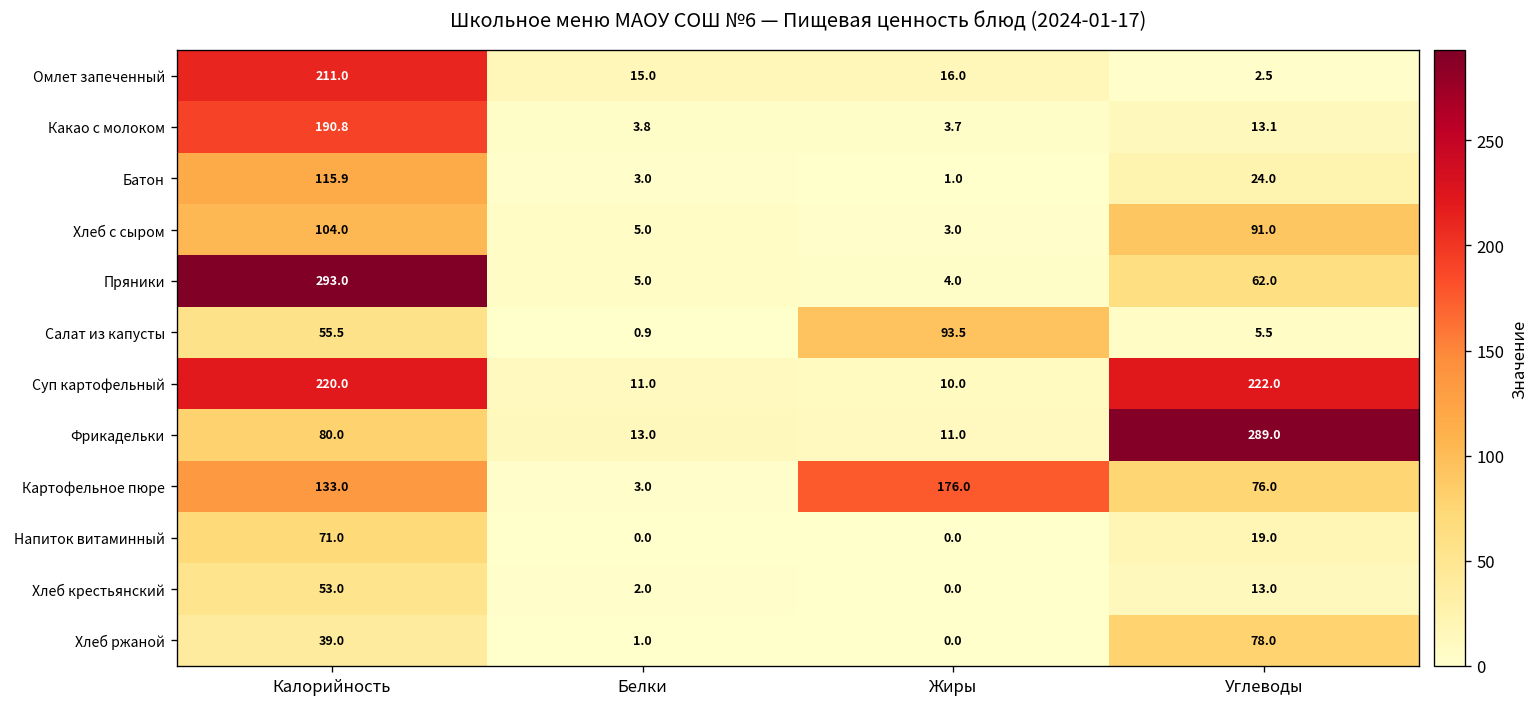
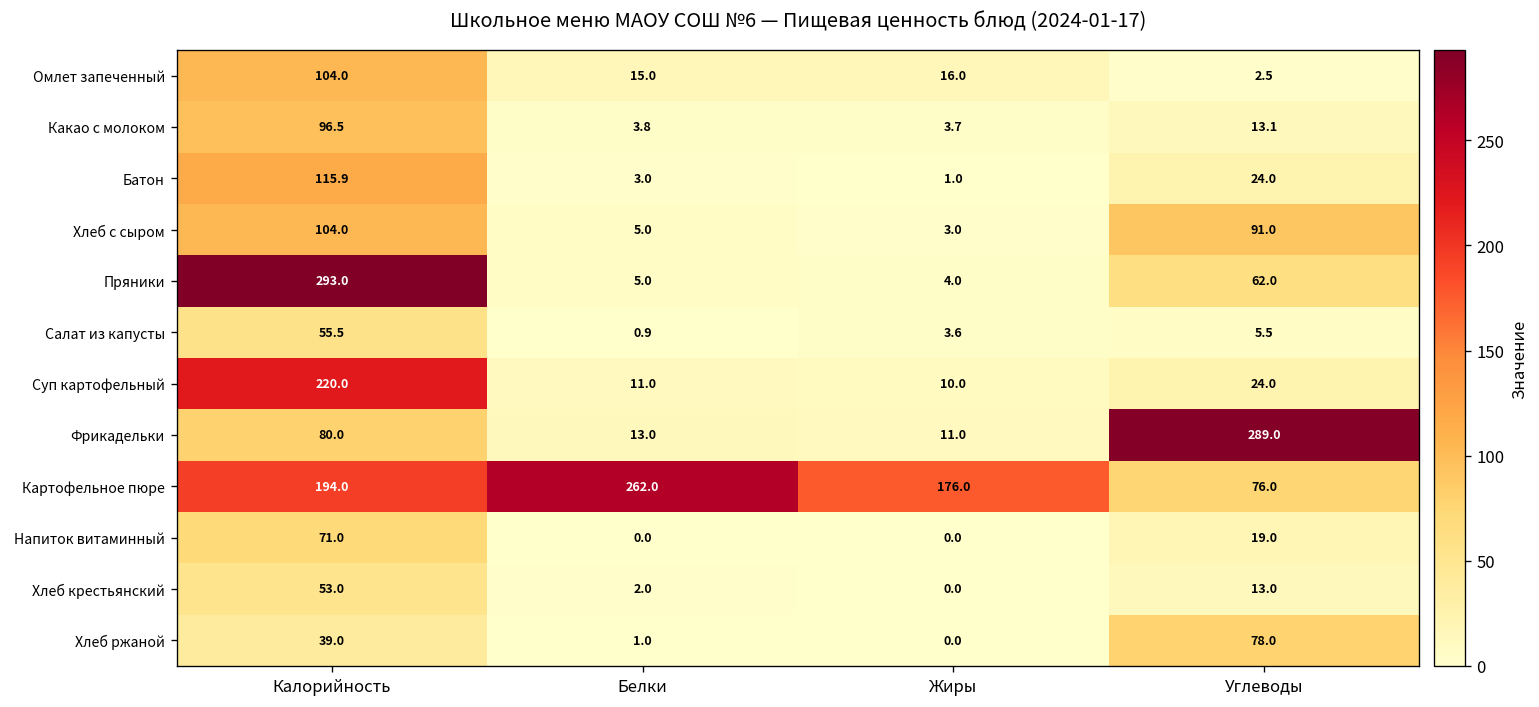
Омлет запеченный, Калорийность: 211.0 -> 104.0
Какао с молоком, Калорийность: 190.8 -> 96.5
Салат из капусты, Жиры: 93.5 -> 3.6
Суп картофельный, Углеводы: 222.0 -> 24.0
Картофельное пюре, Калорийность: 133.0 -> 194.0
Картофельное пюре, Белки: 3.0 -> 262.0
